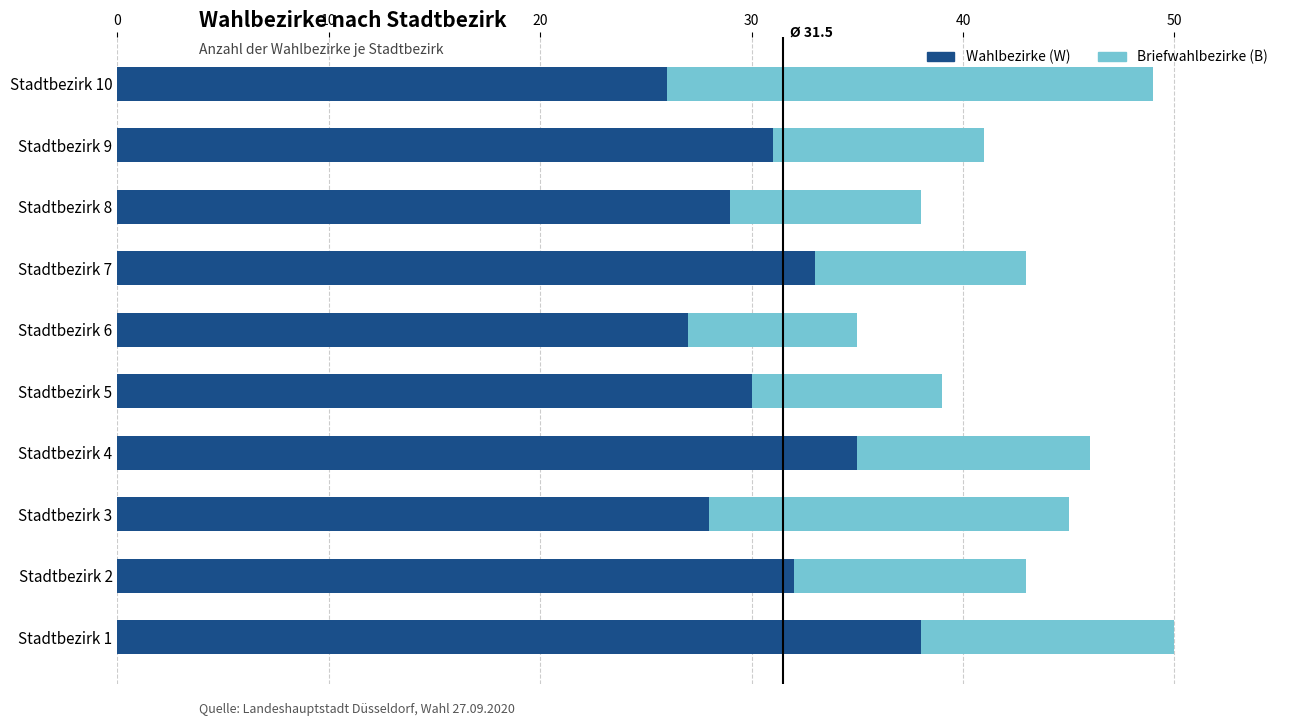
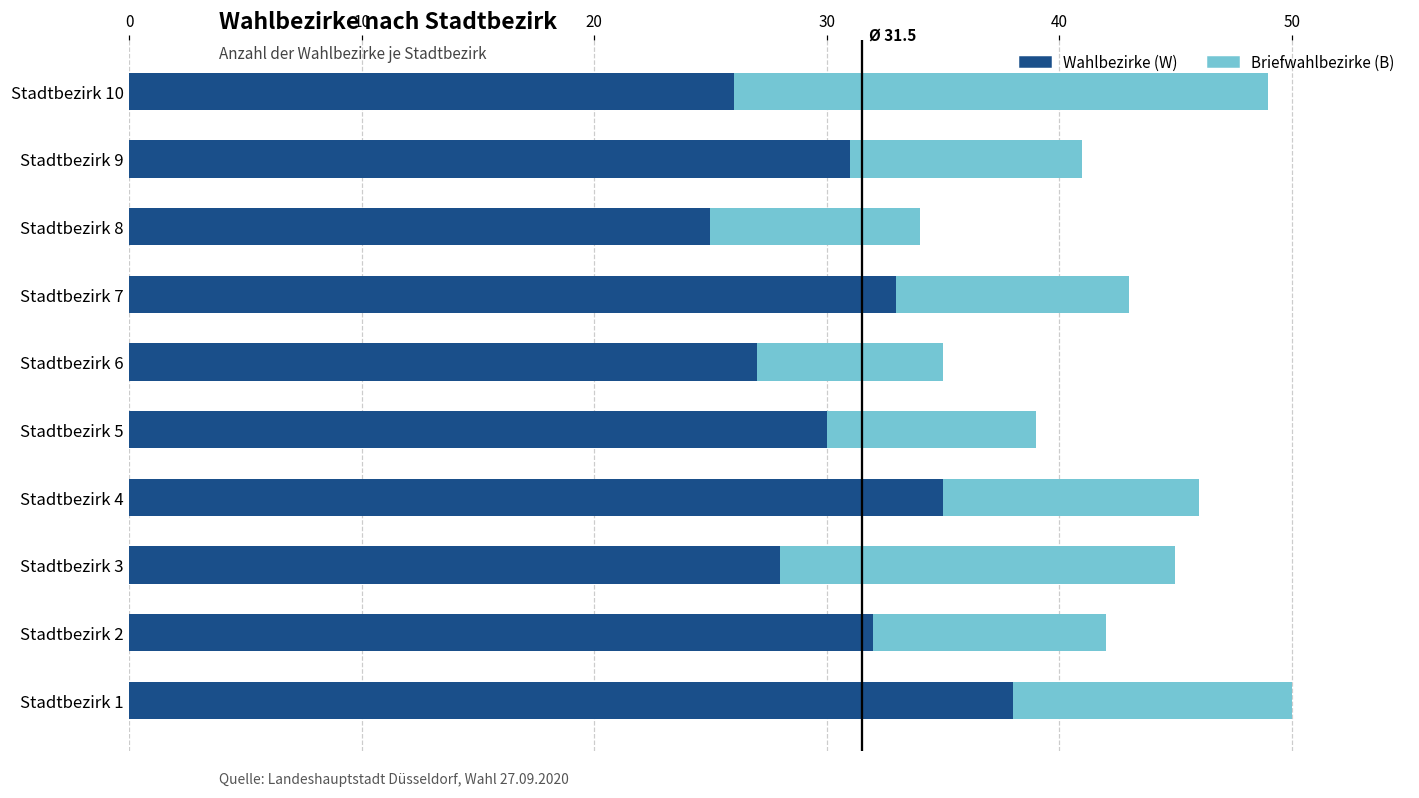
Wahlbezirke (W), Stadtbezirk 8: 29 -> 25
Briefwahlbezirke (B), Stadtbezirk 2: 11 -> 10
